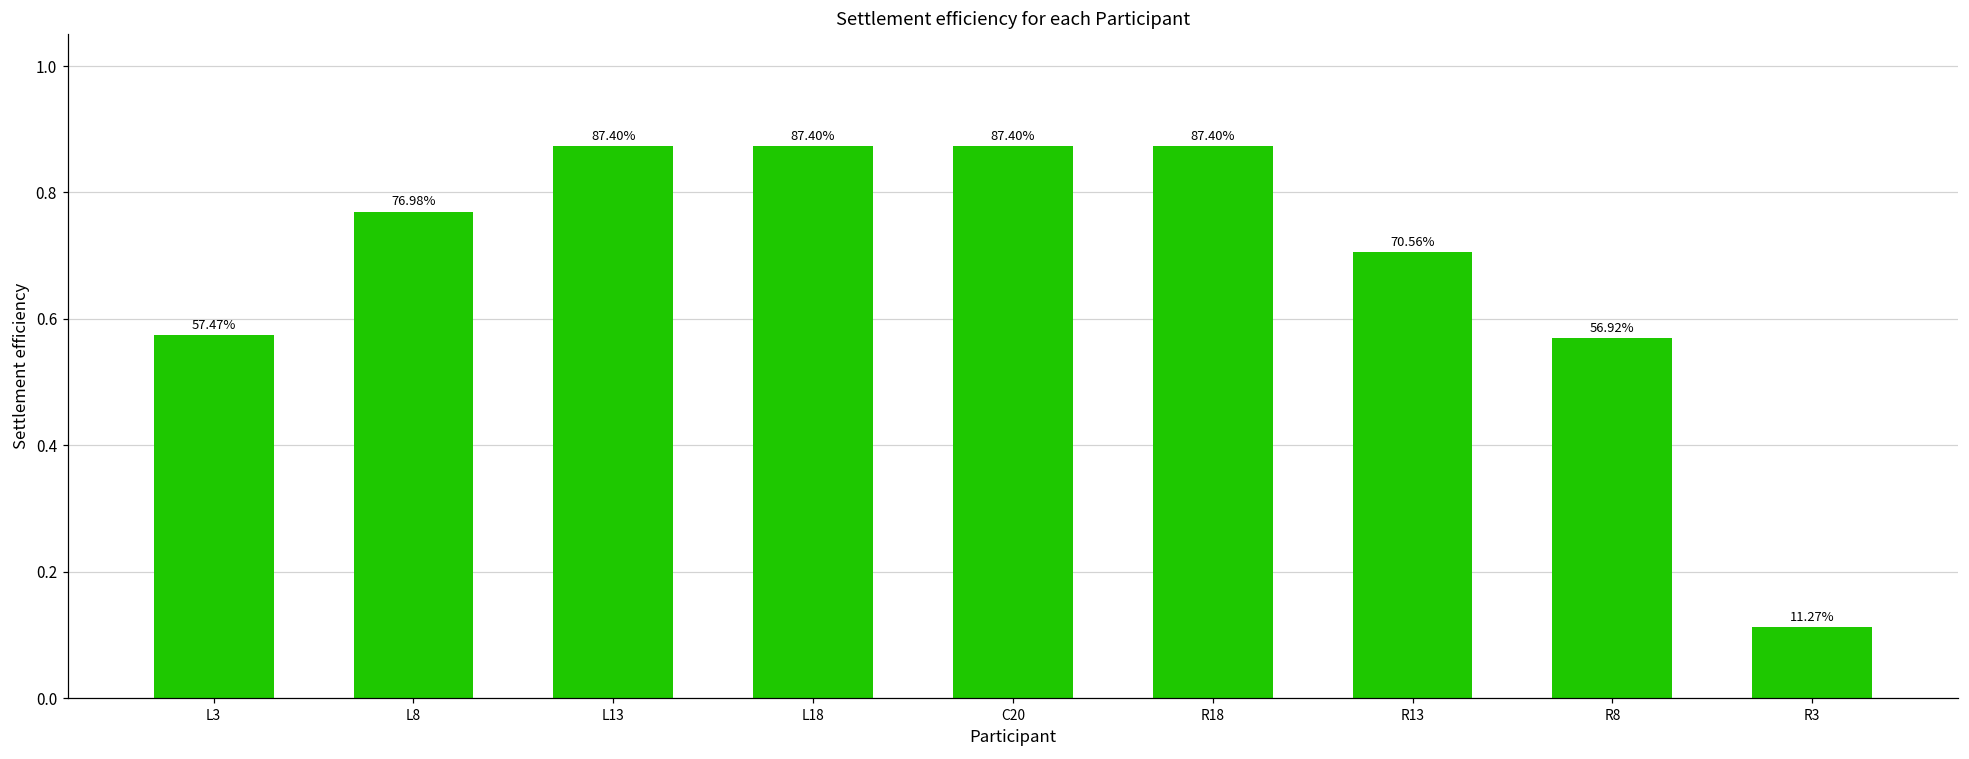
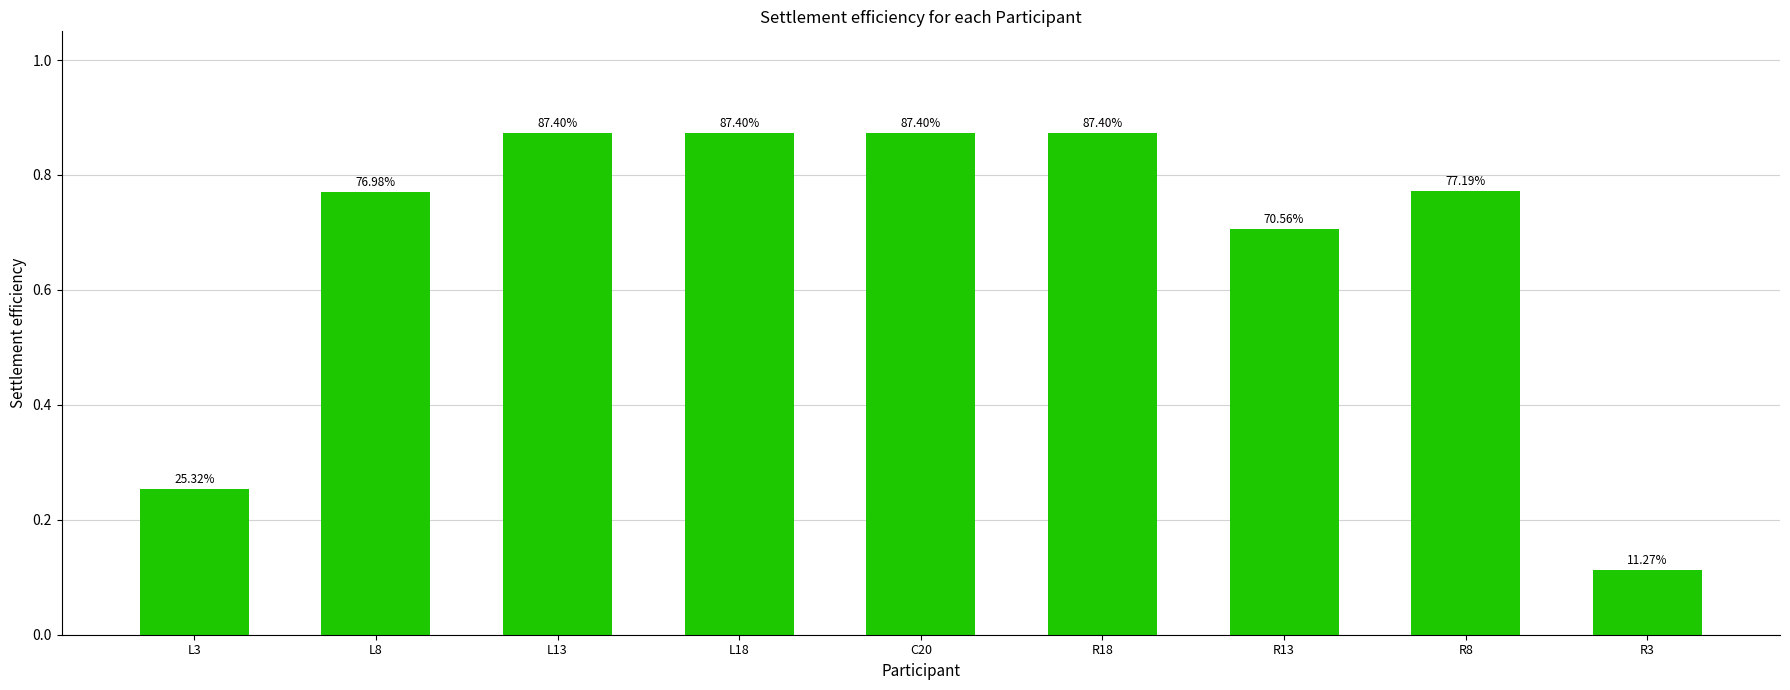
L3: 57.47% -> 25.32%
R8: 56.92% -> 77.19%
